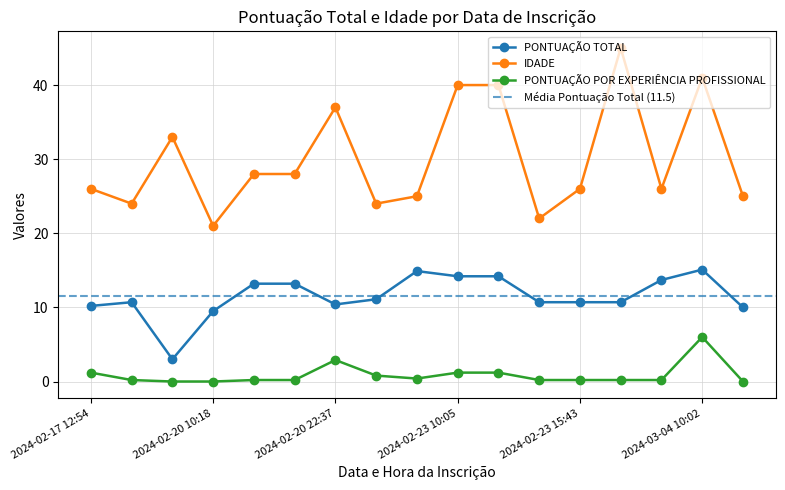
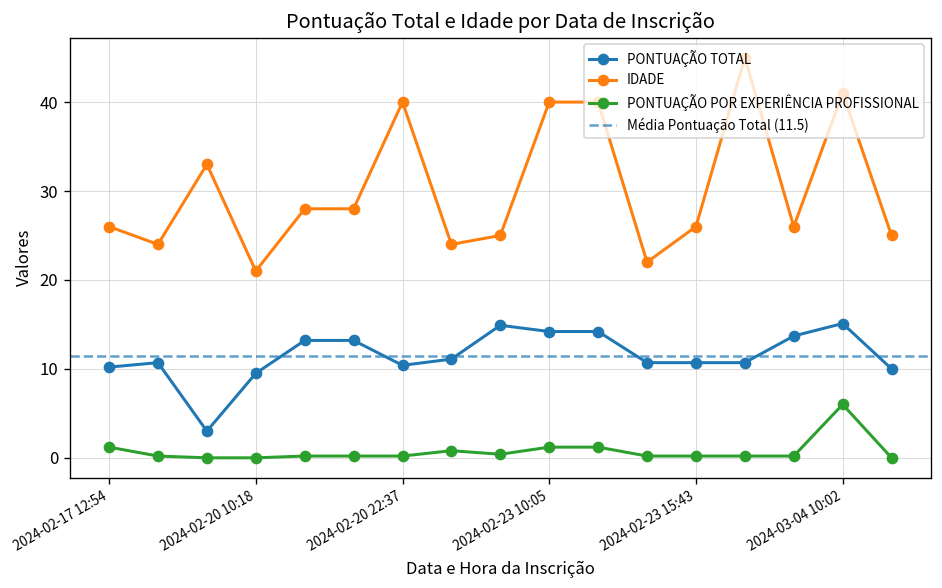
IDADE, 2024-02-20 22:37: 37 -> 40
PONTUAÇÃO POR EXPERIÊNCIA PROFISSIONAL, 2024-02-20 22:37: 3 -> 0
